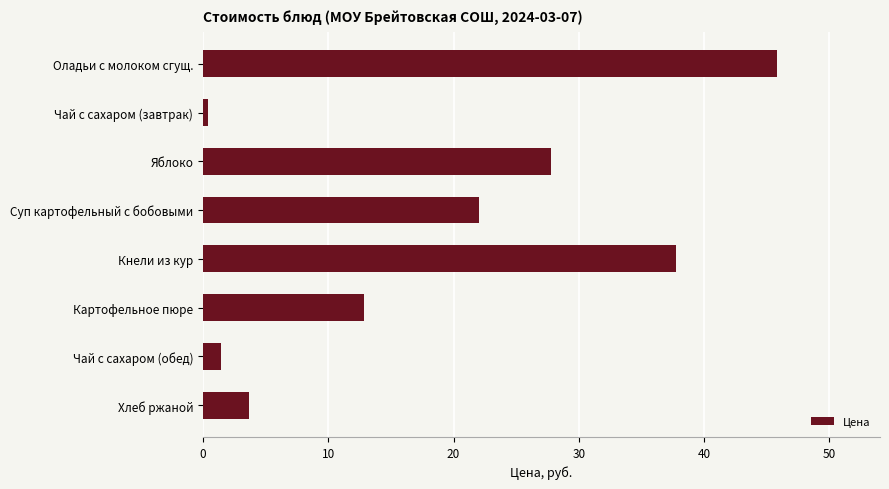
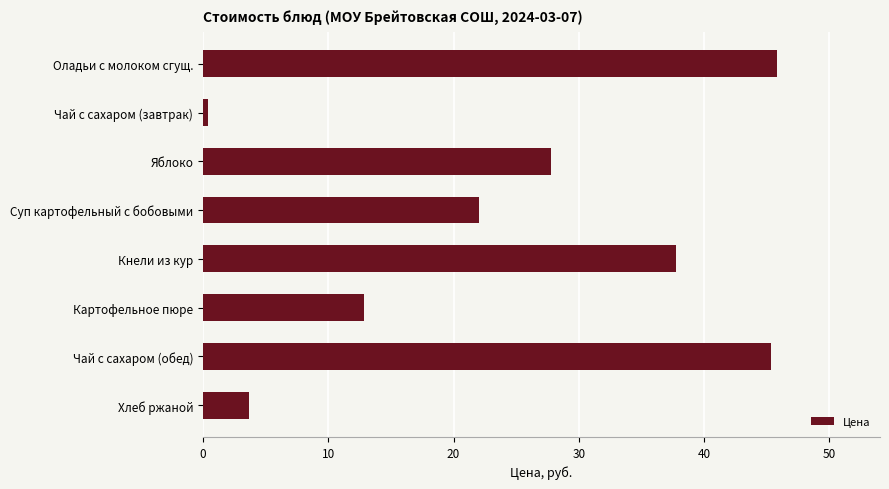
Чай с сахаром (обед): 1.4 -> 45.4
